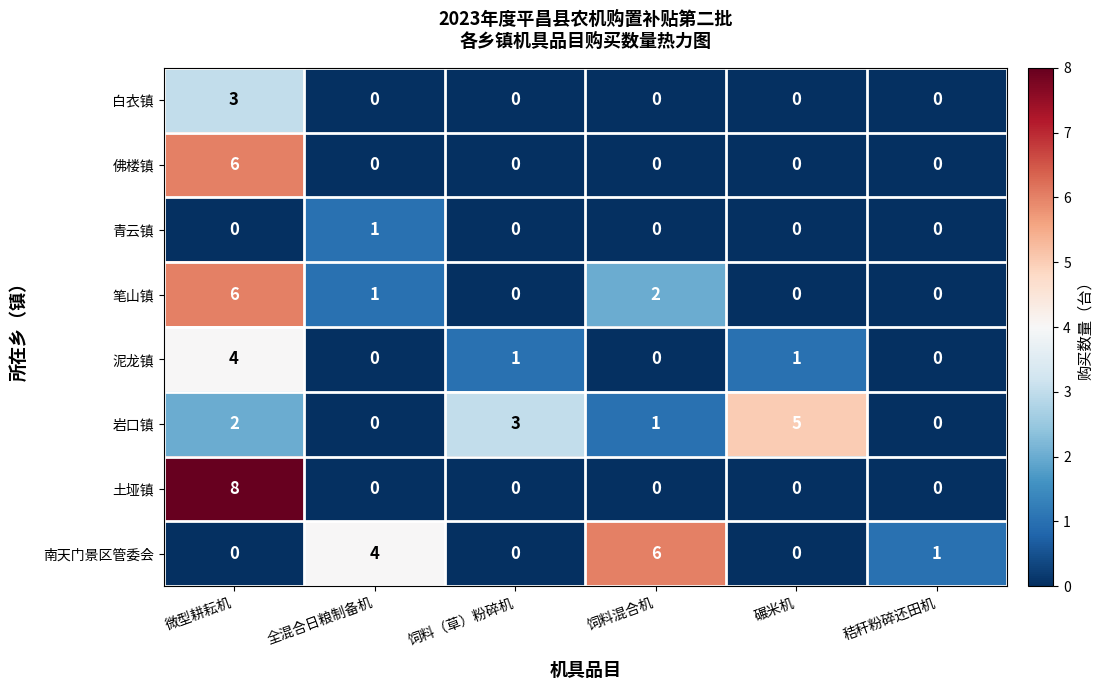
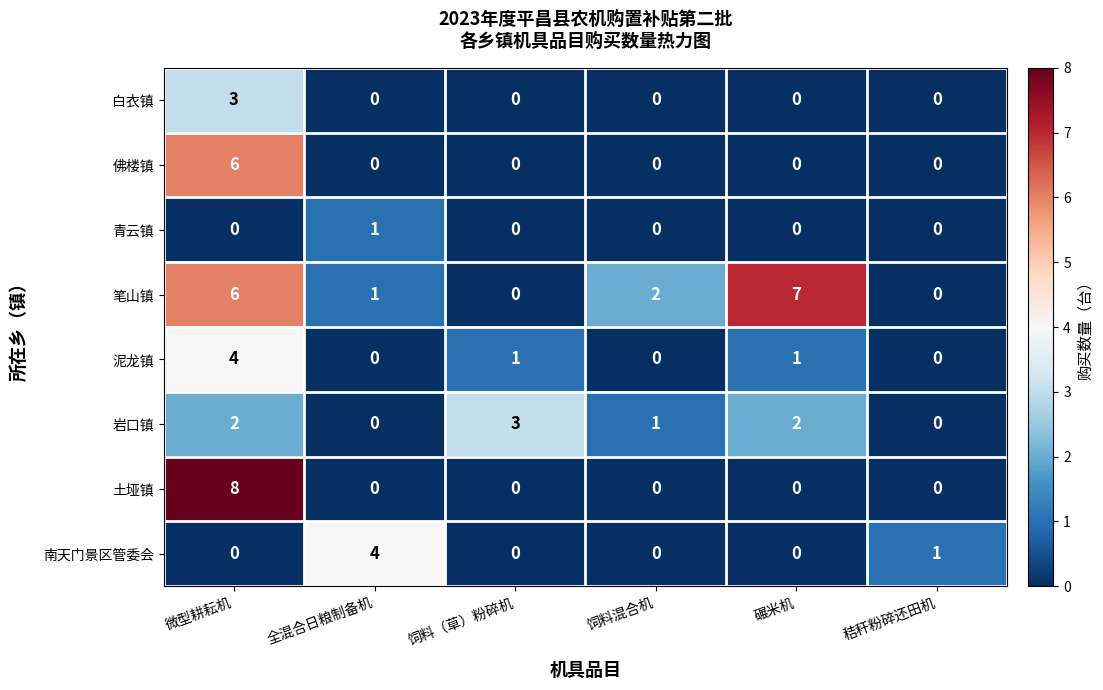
笔山镇, 碾米机: 0 -> 7
岩口镇, 碾米机: 5 -> 2
南天门景区管委会, 饲料混合机: 6 -> 0
